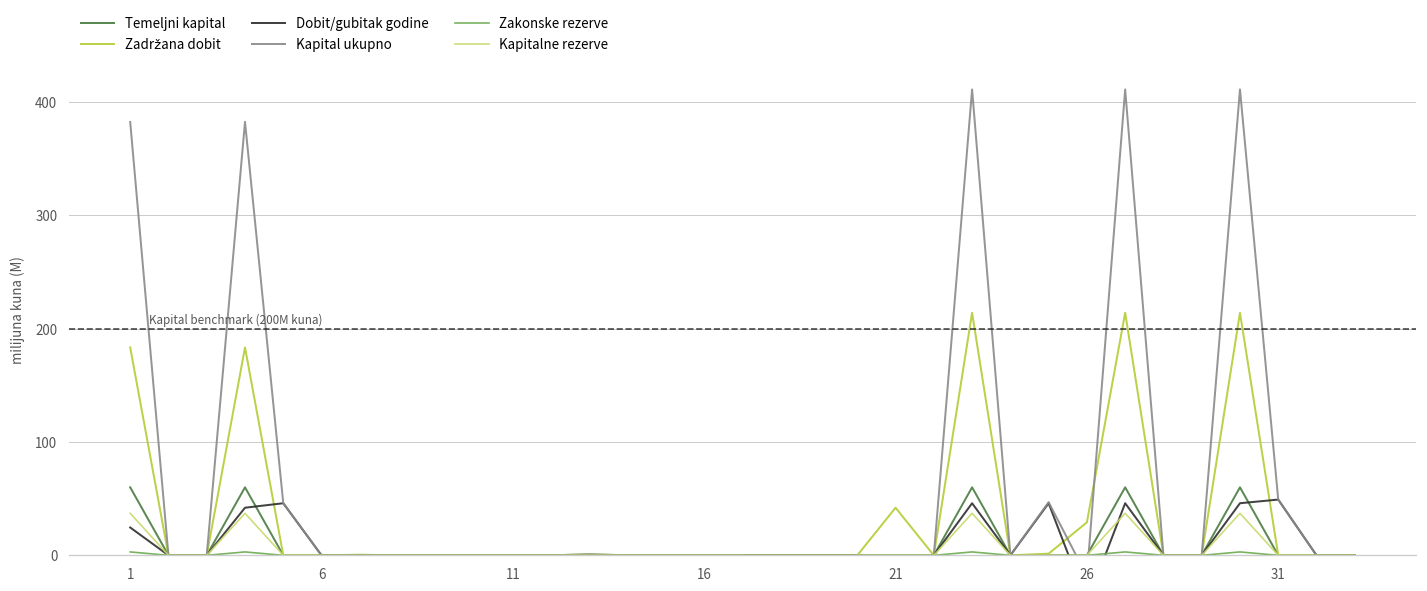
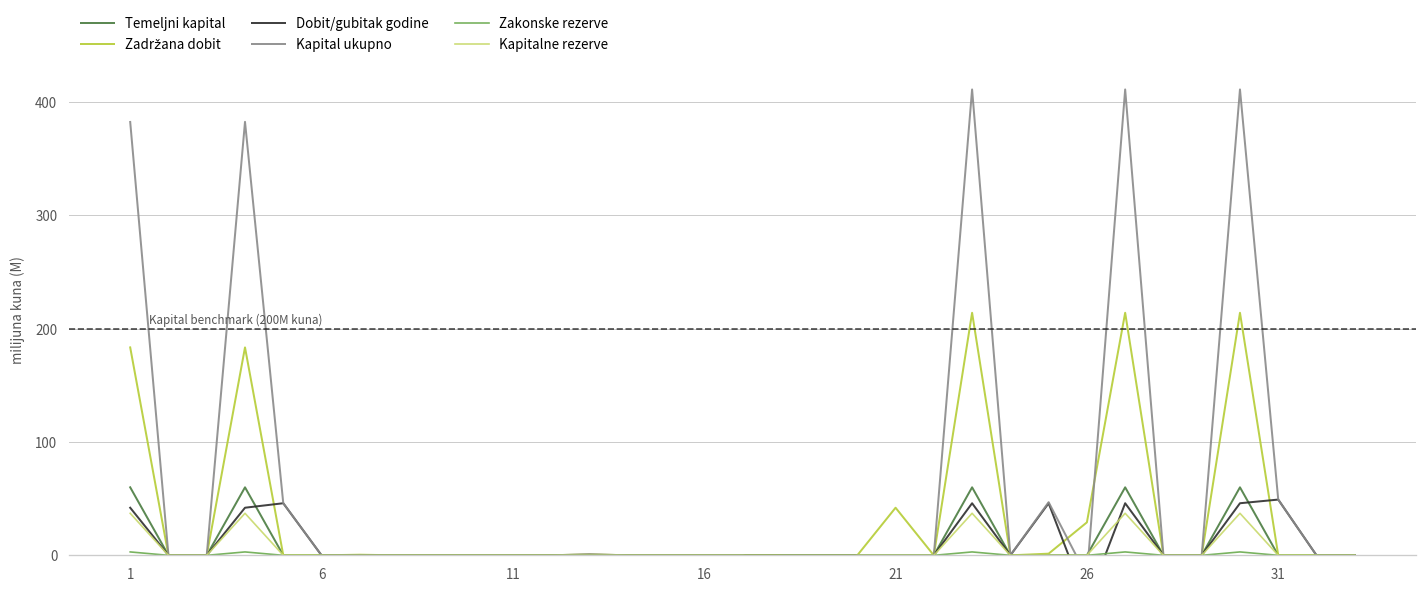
Dobit/gubitak godine, 1: 20 -> 40
